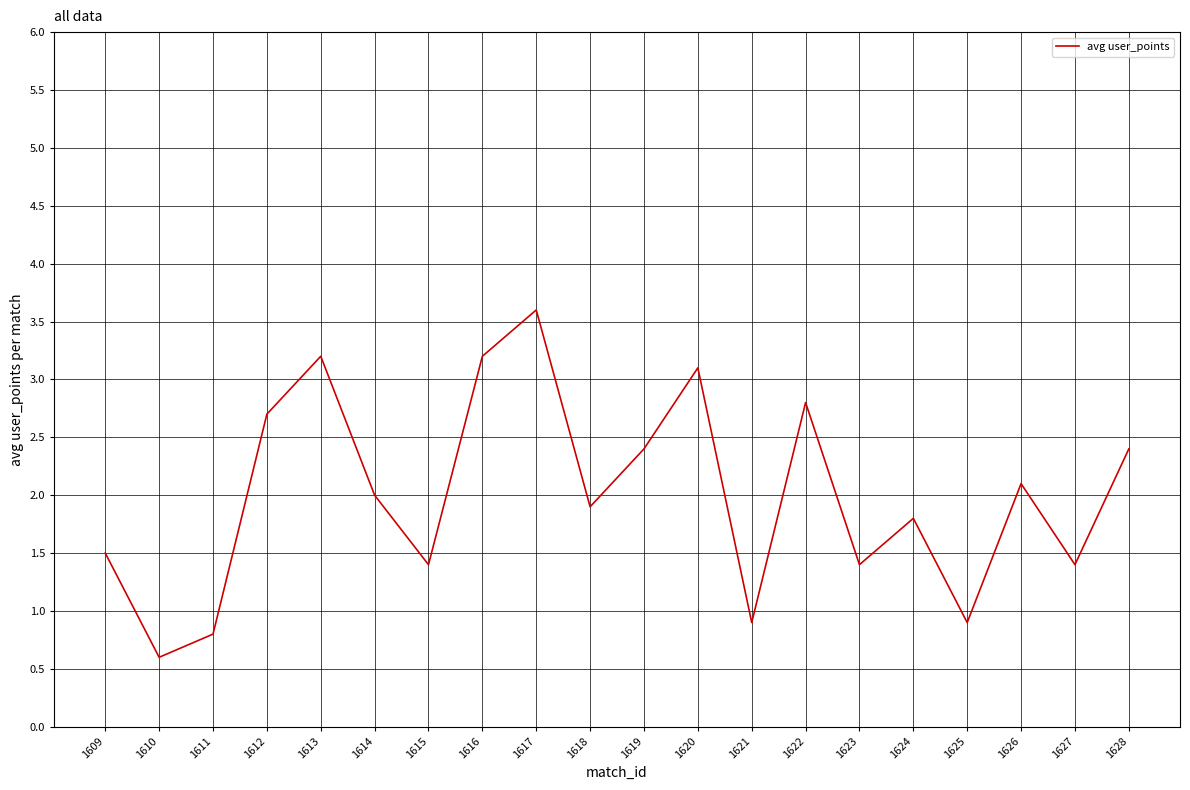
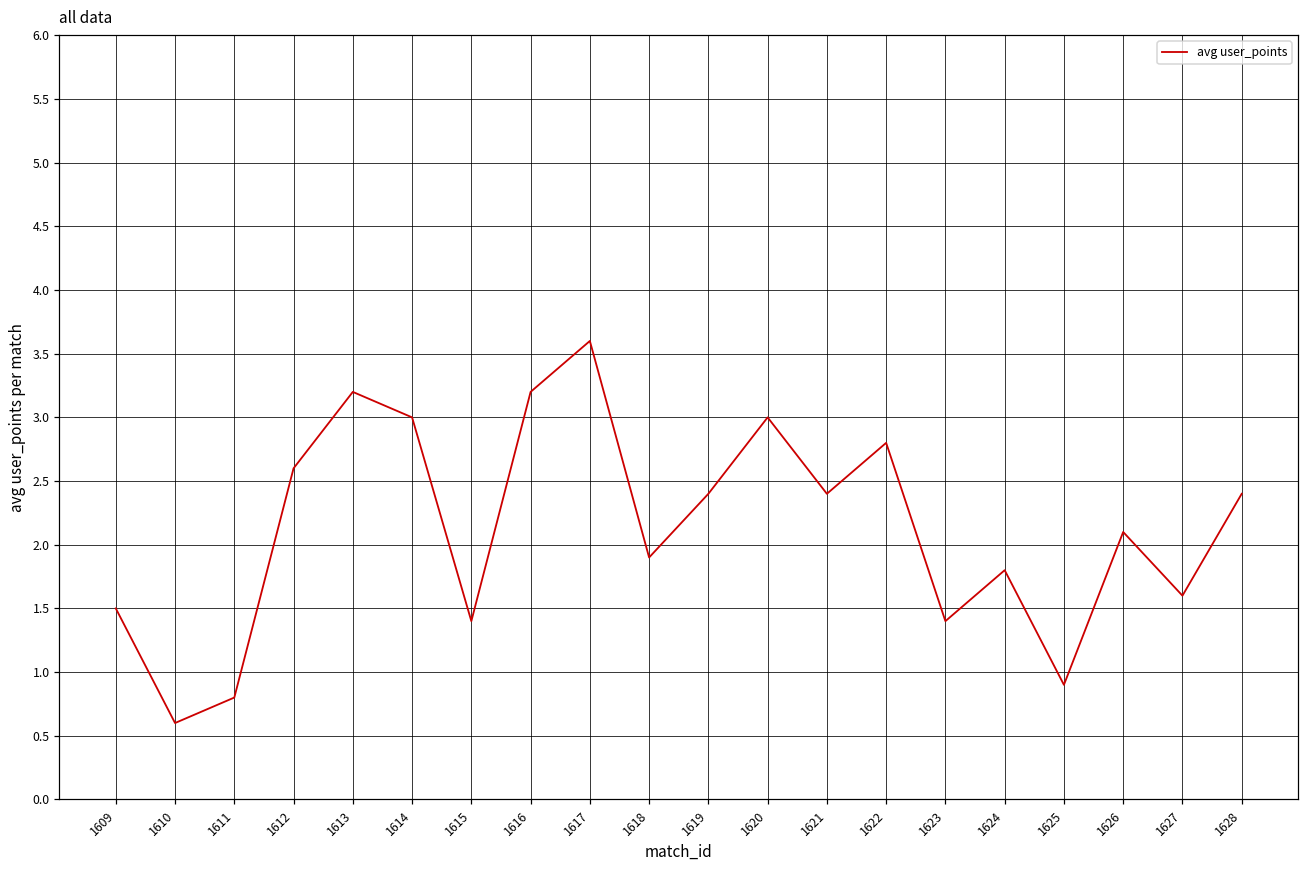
1612: 2.7 -> 2.6
1614: 2 -> 3
1620: 3.1 -> 3.0
1621: 0.9 -> 2.4
1627: 1.4 -> 1.6
